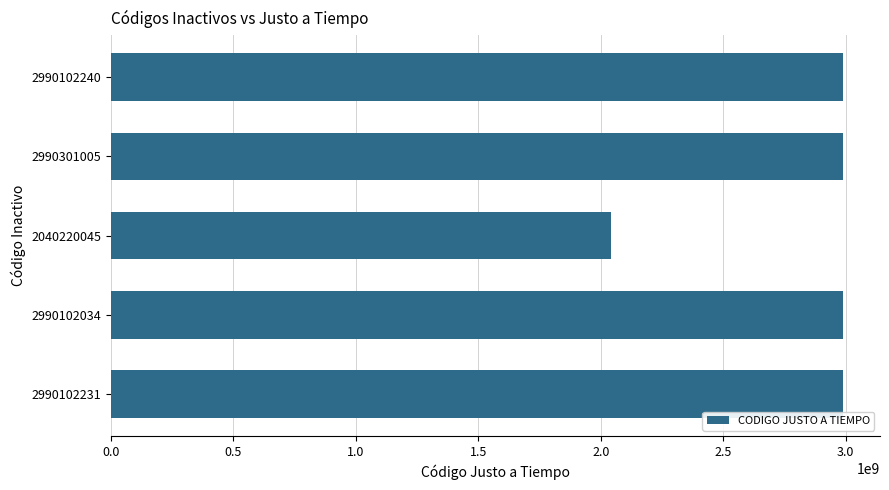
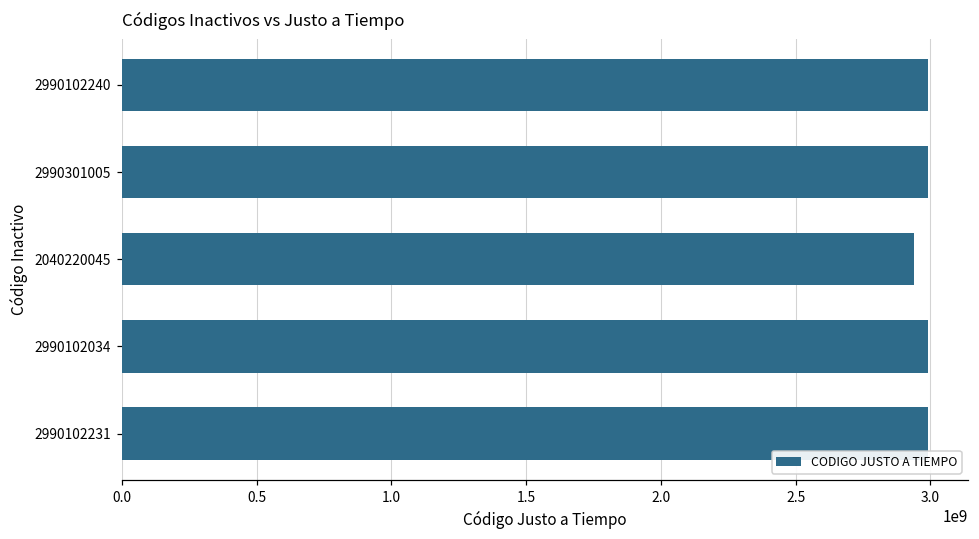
2040220045: 2040000000 -> 2940000000
